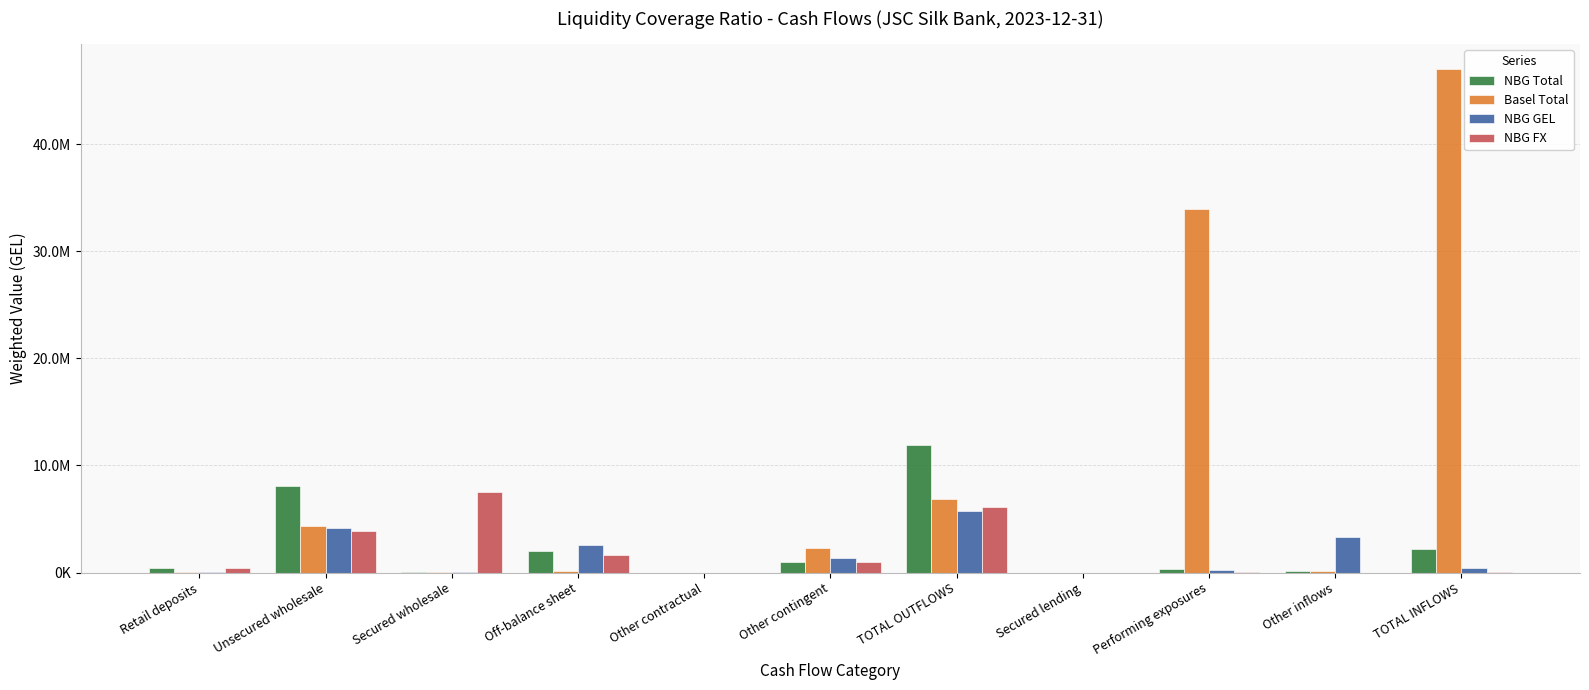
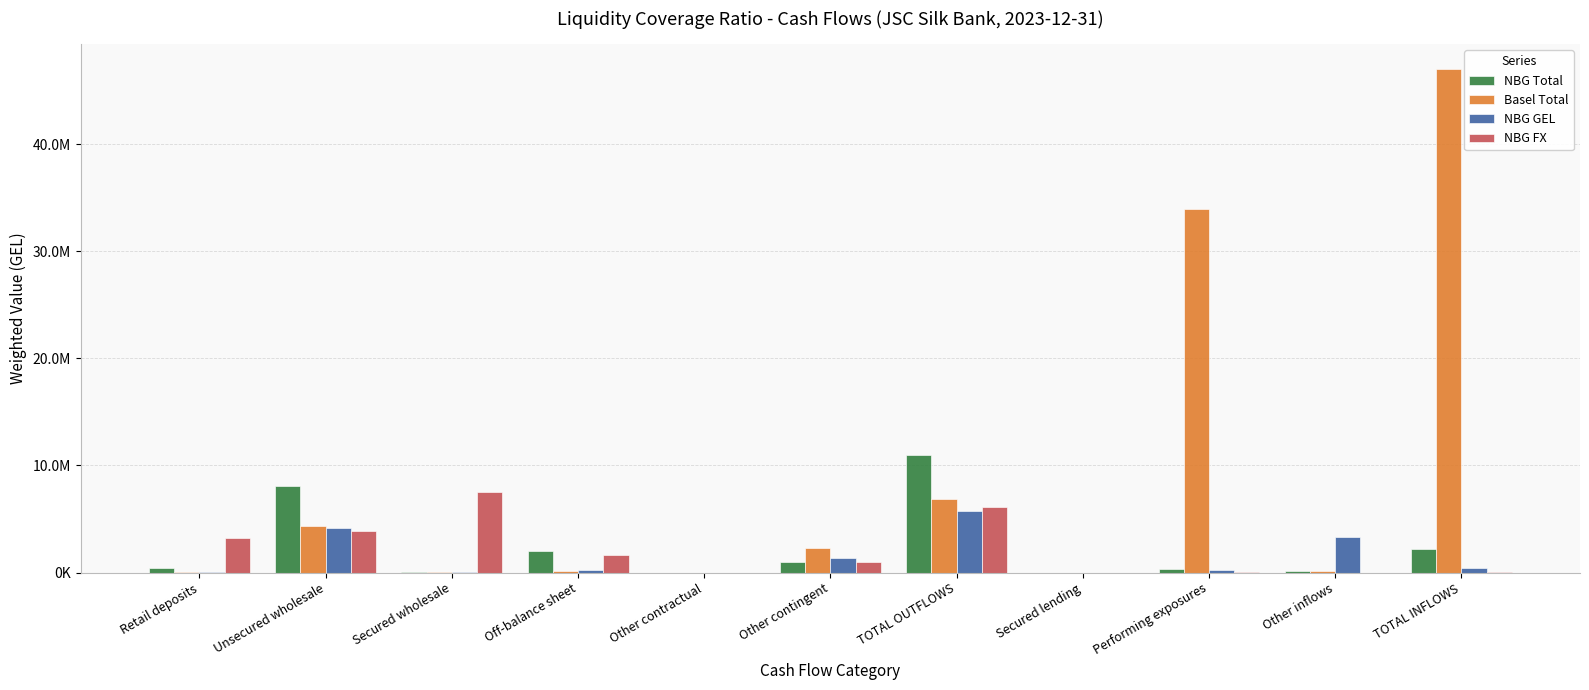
NBG FX, Retail deposits: 400000 -> 3200000
NBG GEL, Off-balance sheet: 2600000 -> 200000
NBG Total, TOTAL OUTFLOWS: 11900000 -> 11000000
